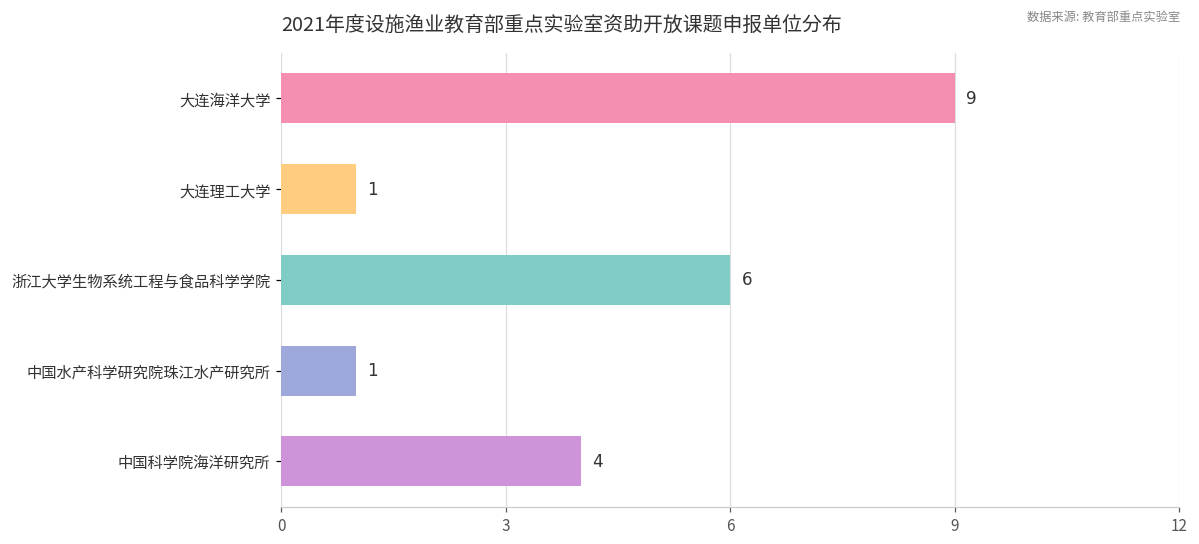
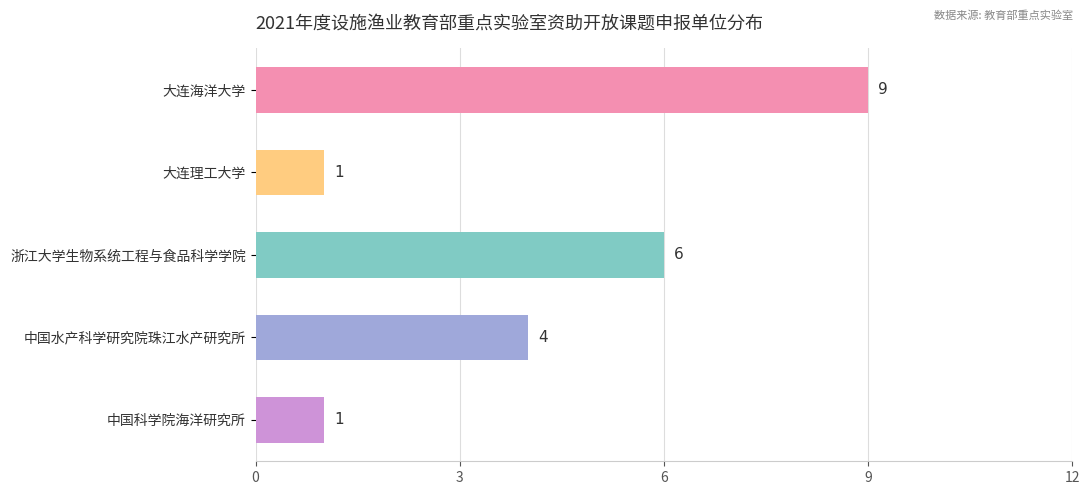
中国水产科学研究院珠江水产研究所: 1 -> 4
中国科学院海洋研究所: 4 -> 1
